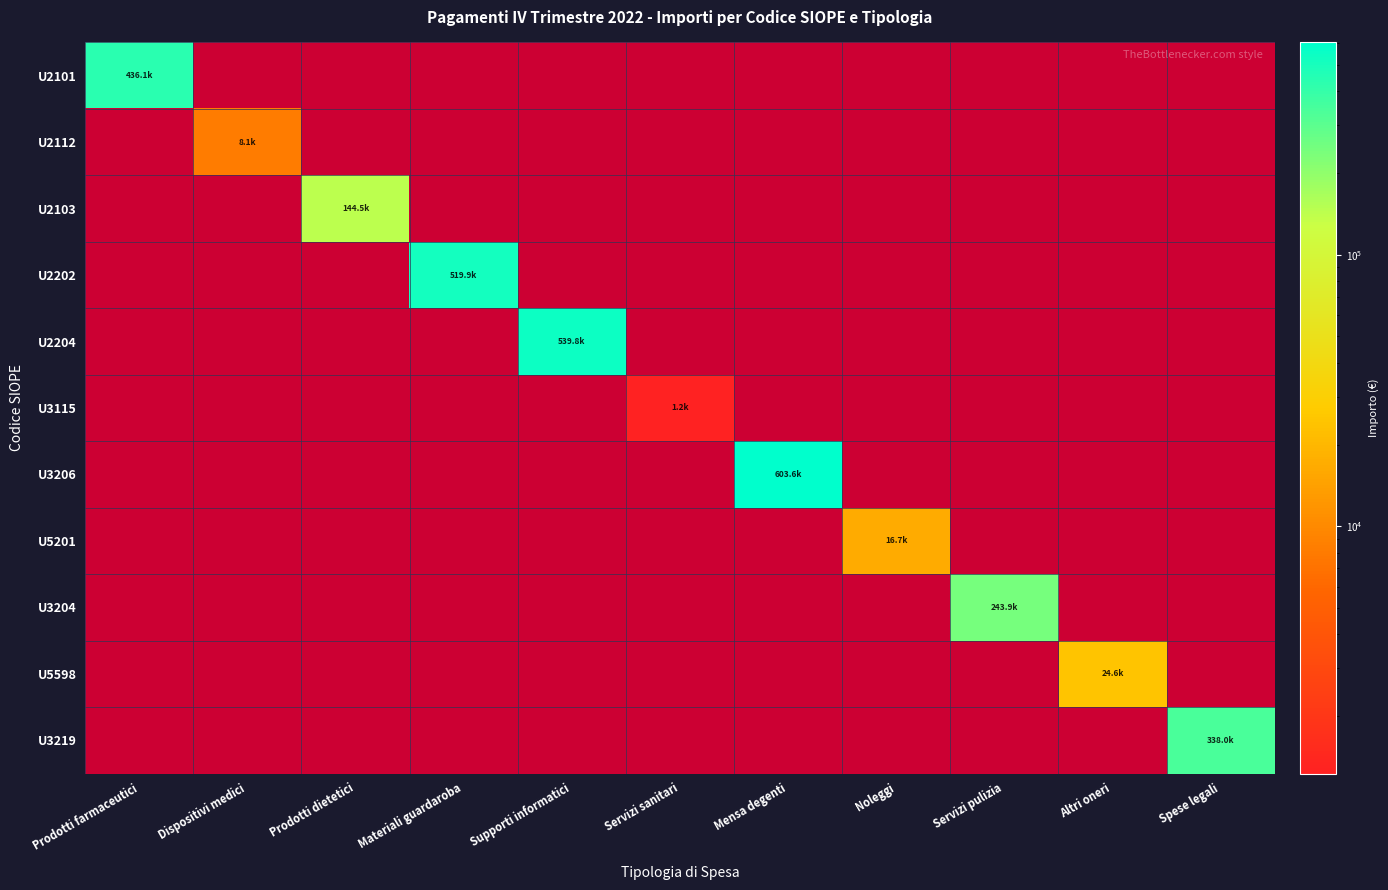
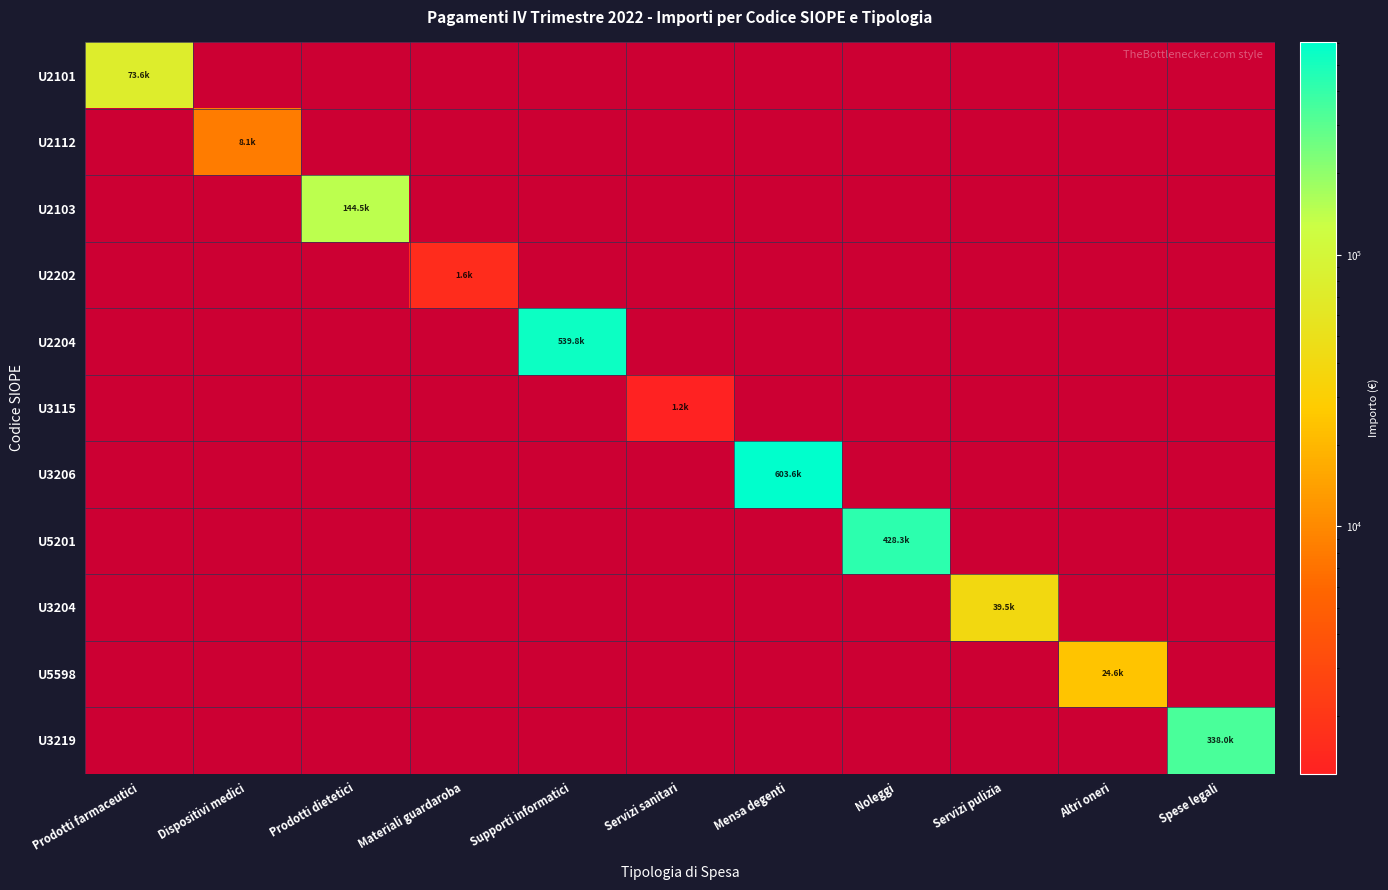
U2101, Prodotti farmaceutici: 436.1k -> 73.6k
U2202, Materiali guardaroba: 519.9k -> 1.6k
U5201, Noleggi: 16.7k -> 428.3k
U3204, Servizi pulizia: 243.9k -> 39.5k
